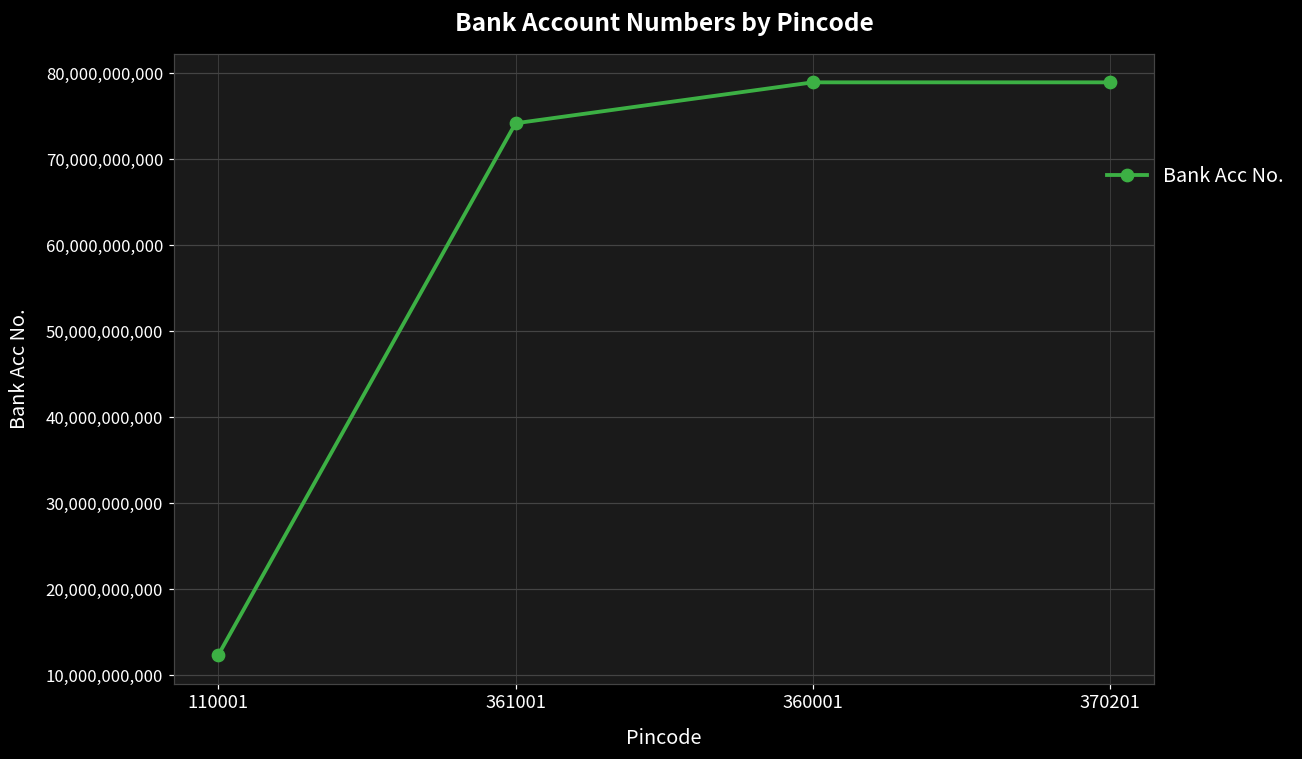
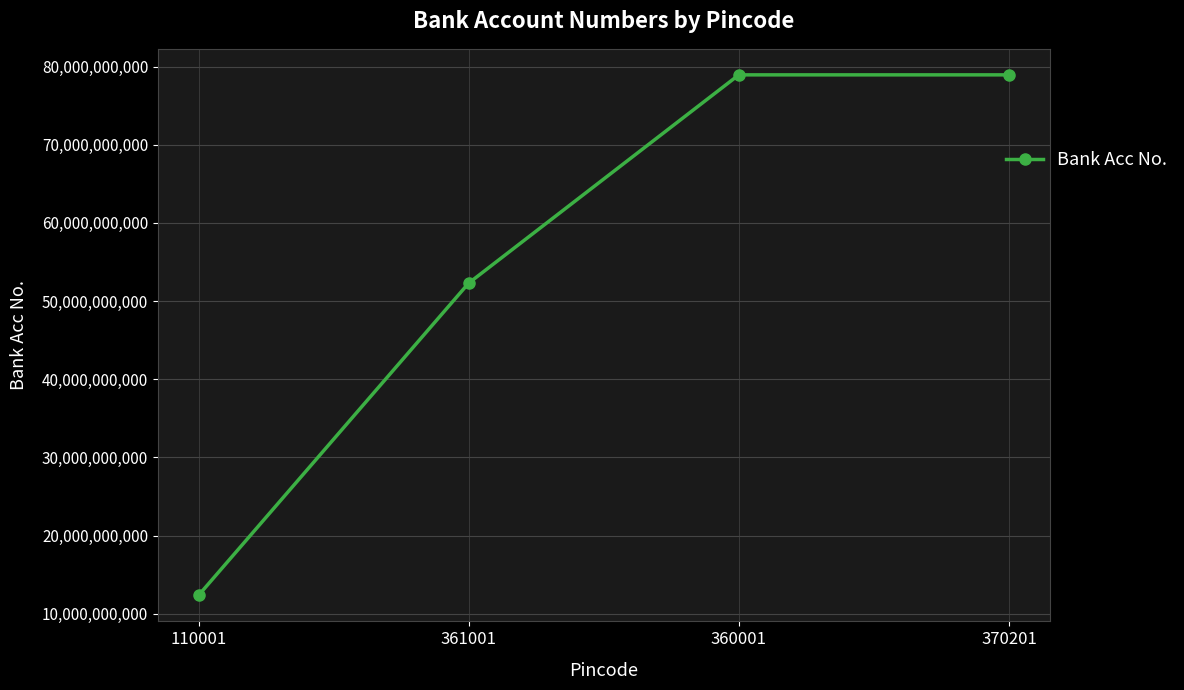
361001: 74,000,000,000 -> 52,000,000,000
